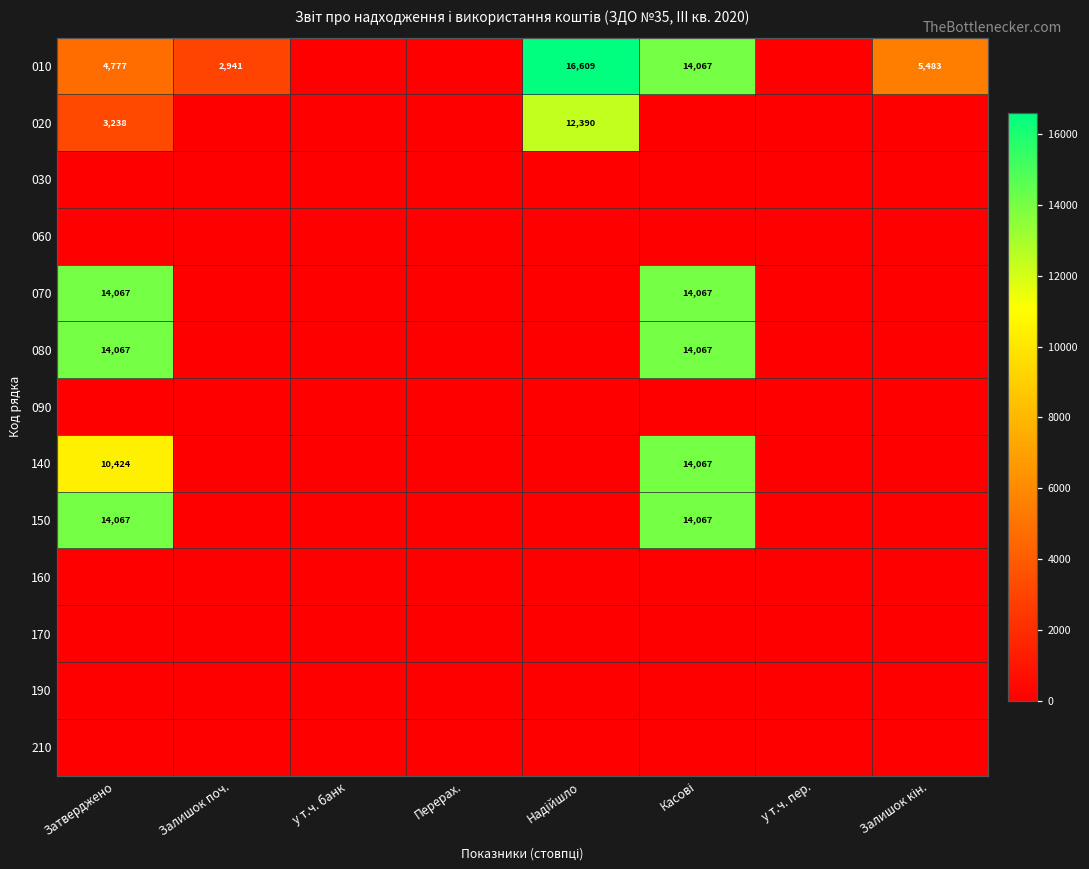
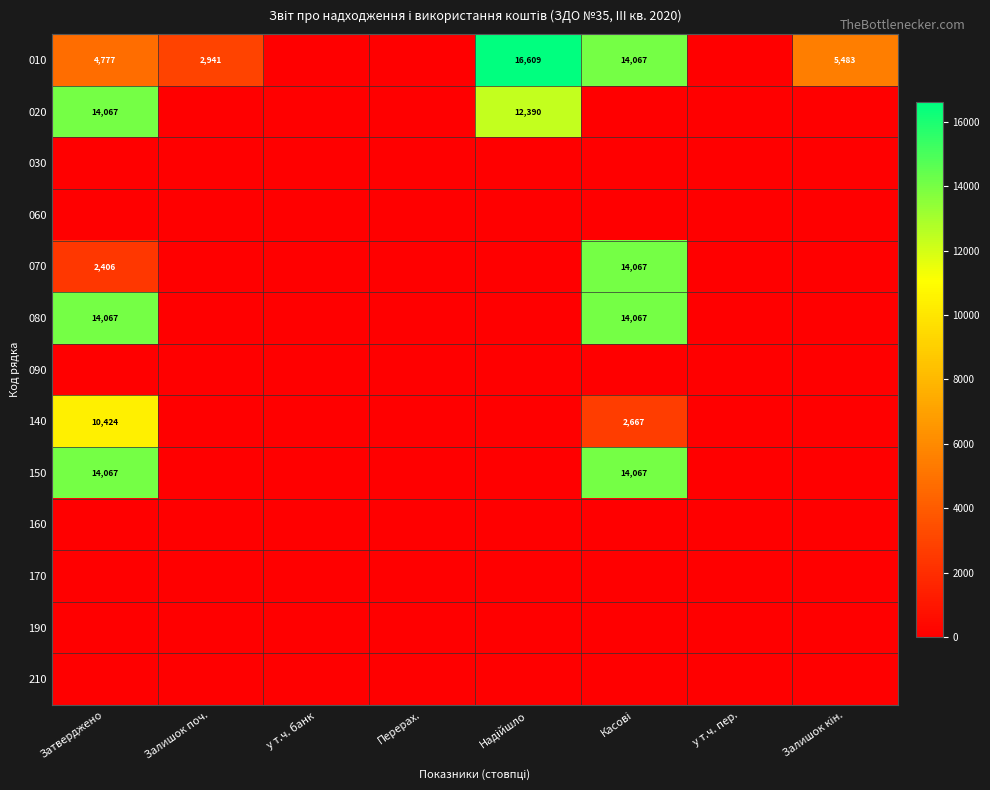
020, Затверджено: 3,238 -> 14,067
070, Затверджено: 14,067 -> 2,406
140, Касові: 14,067 -> 2,667
